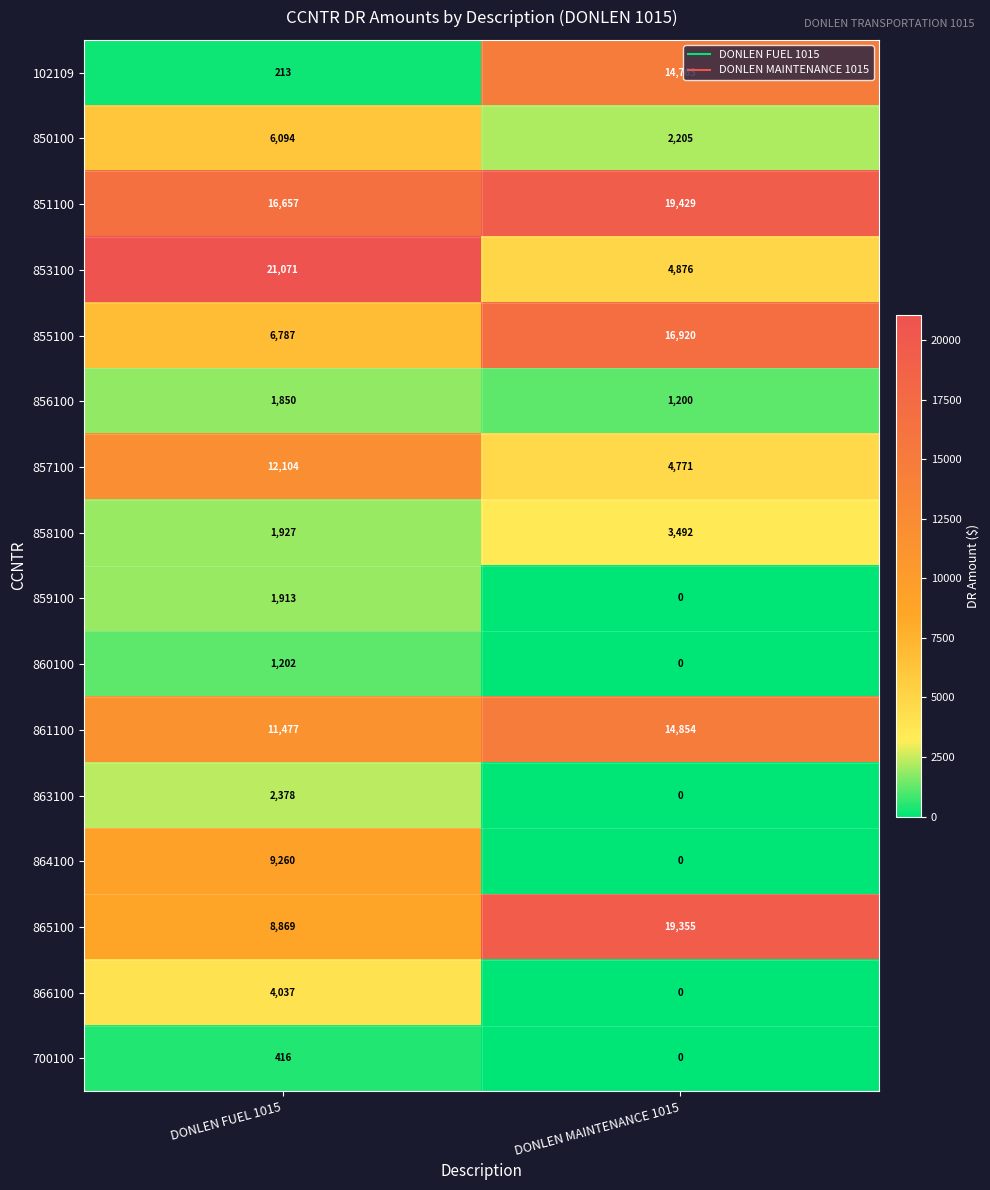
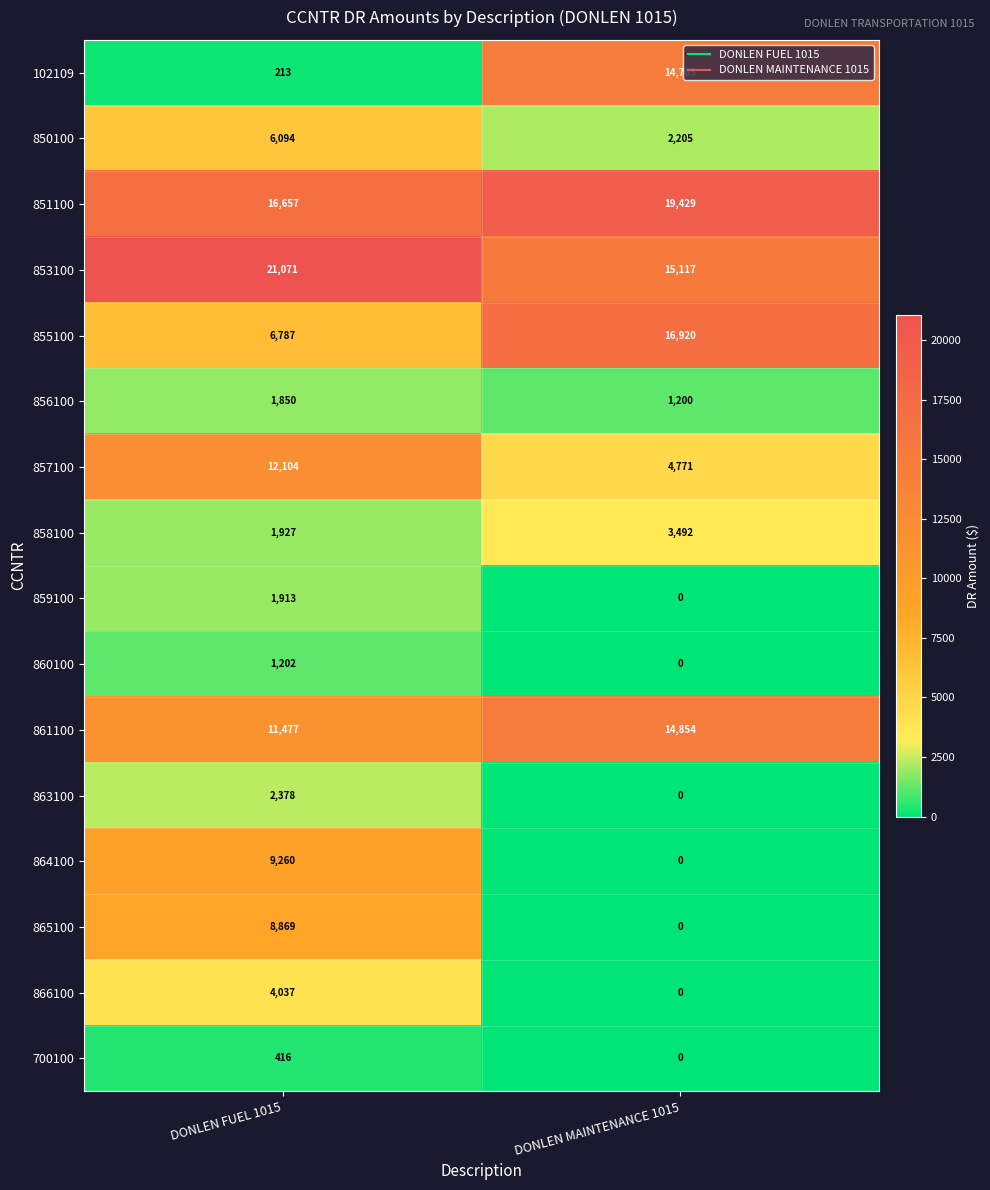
853100, DONLEN MAINTENANCE 1015: 4,876 -> 15,117
865100, DONLEN MAINTENANCE 1015: 19,355 -> 0
